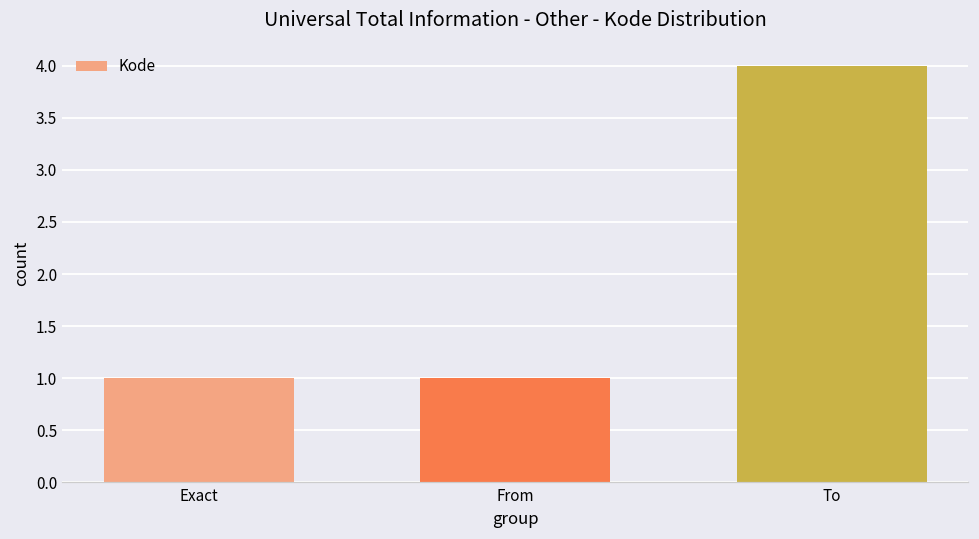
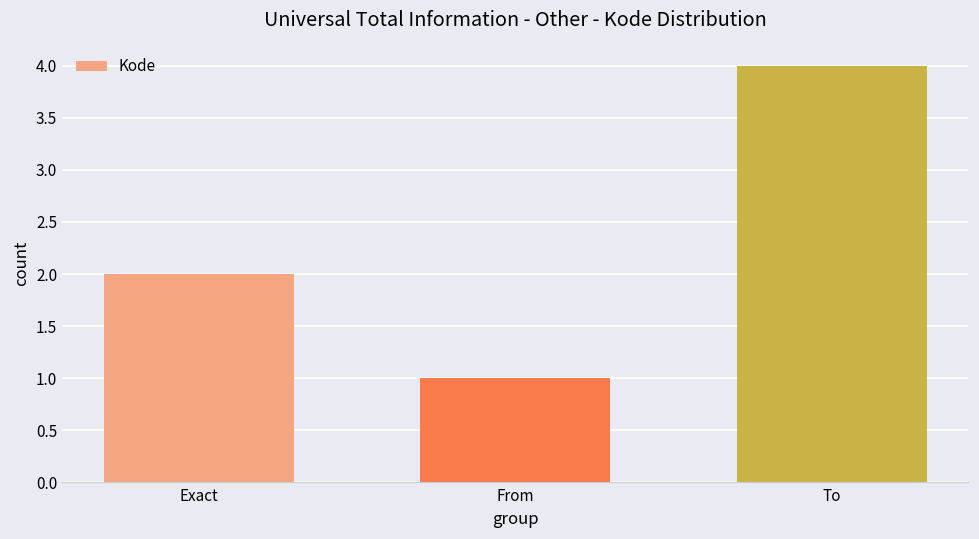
Exact: 1 -> 2
